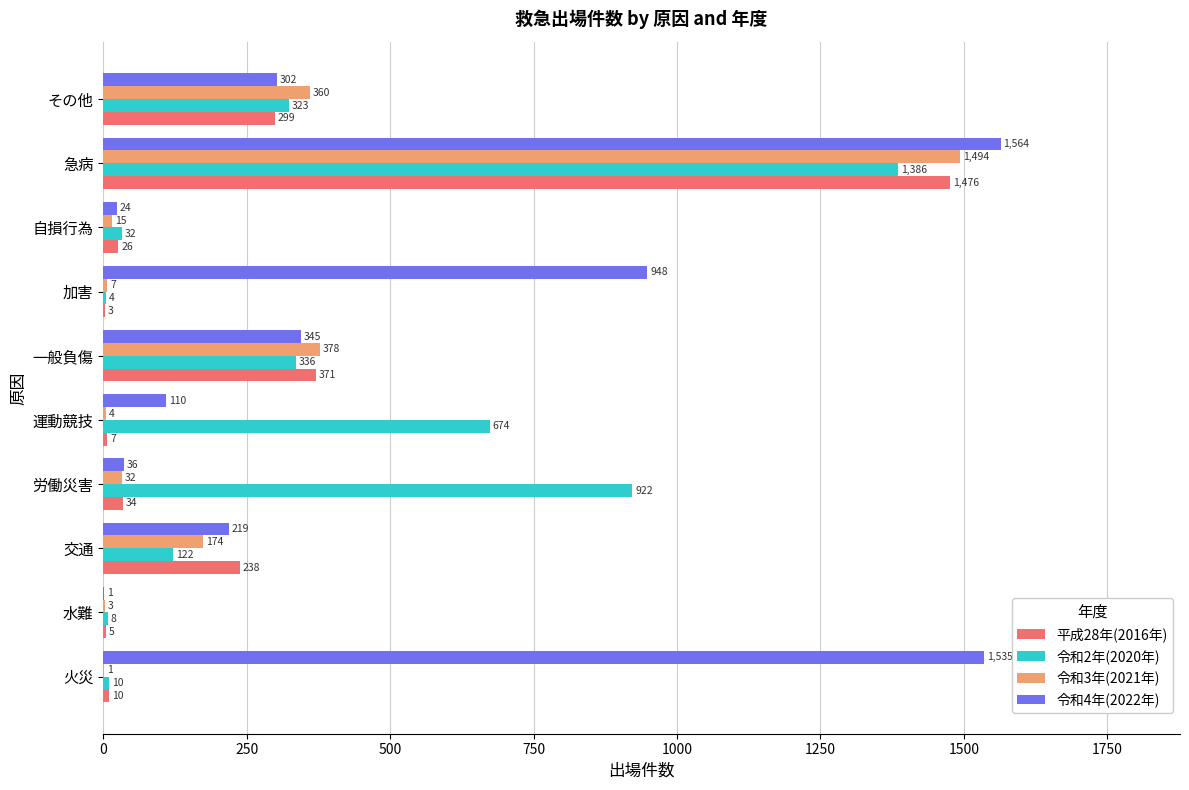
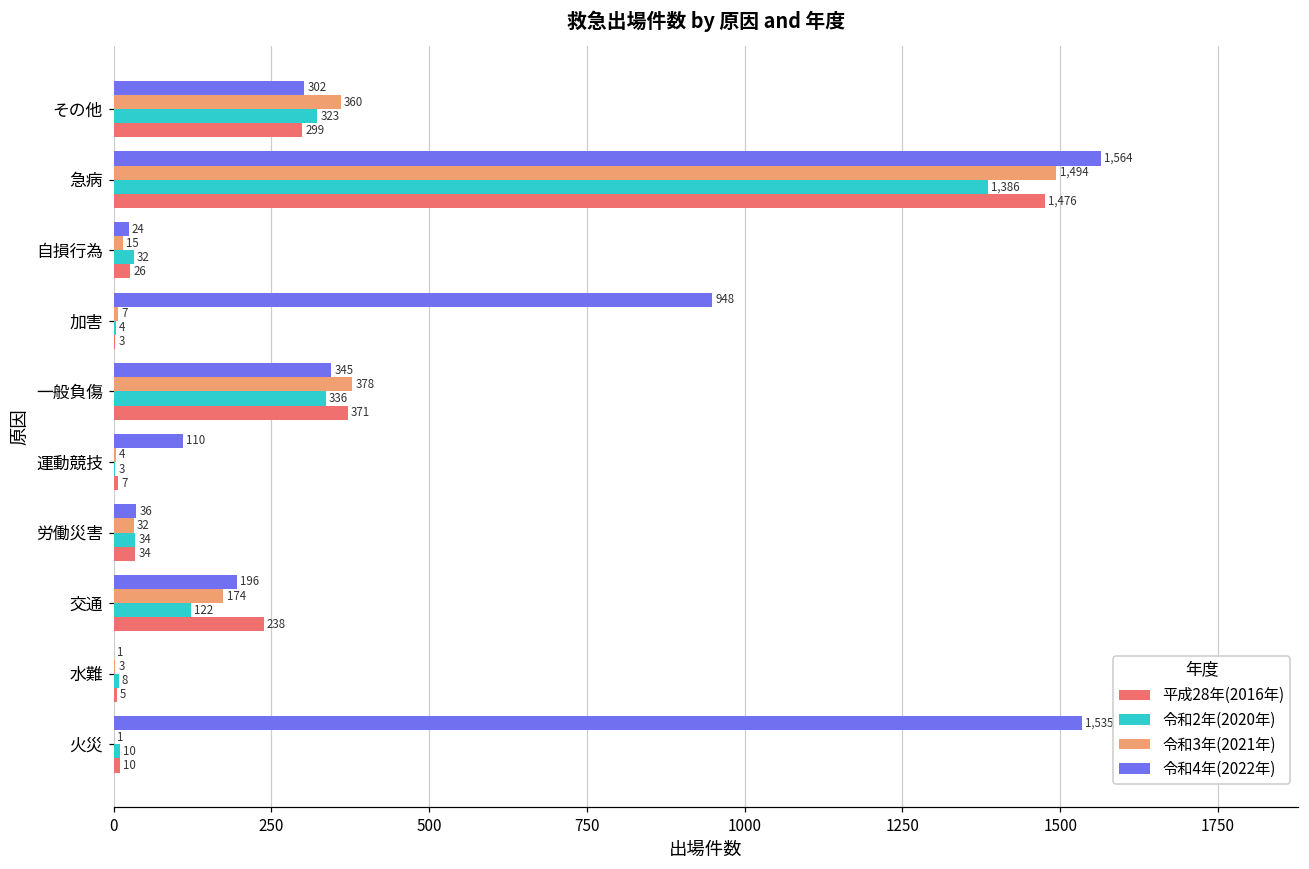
令和2年(2020年), 運動競技: 674 -> 3
令和2年(2020年), 労働災害: 922 -> 34
令和4年(2022年), 交通: 219 -> 196
